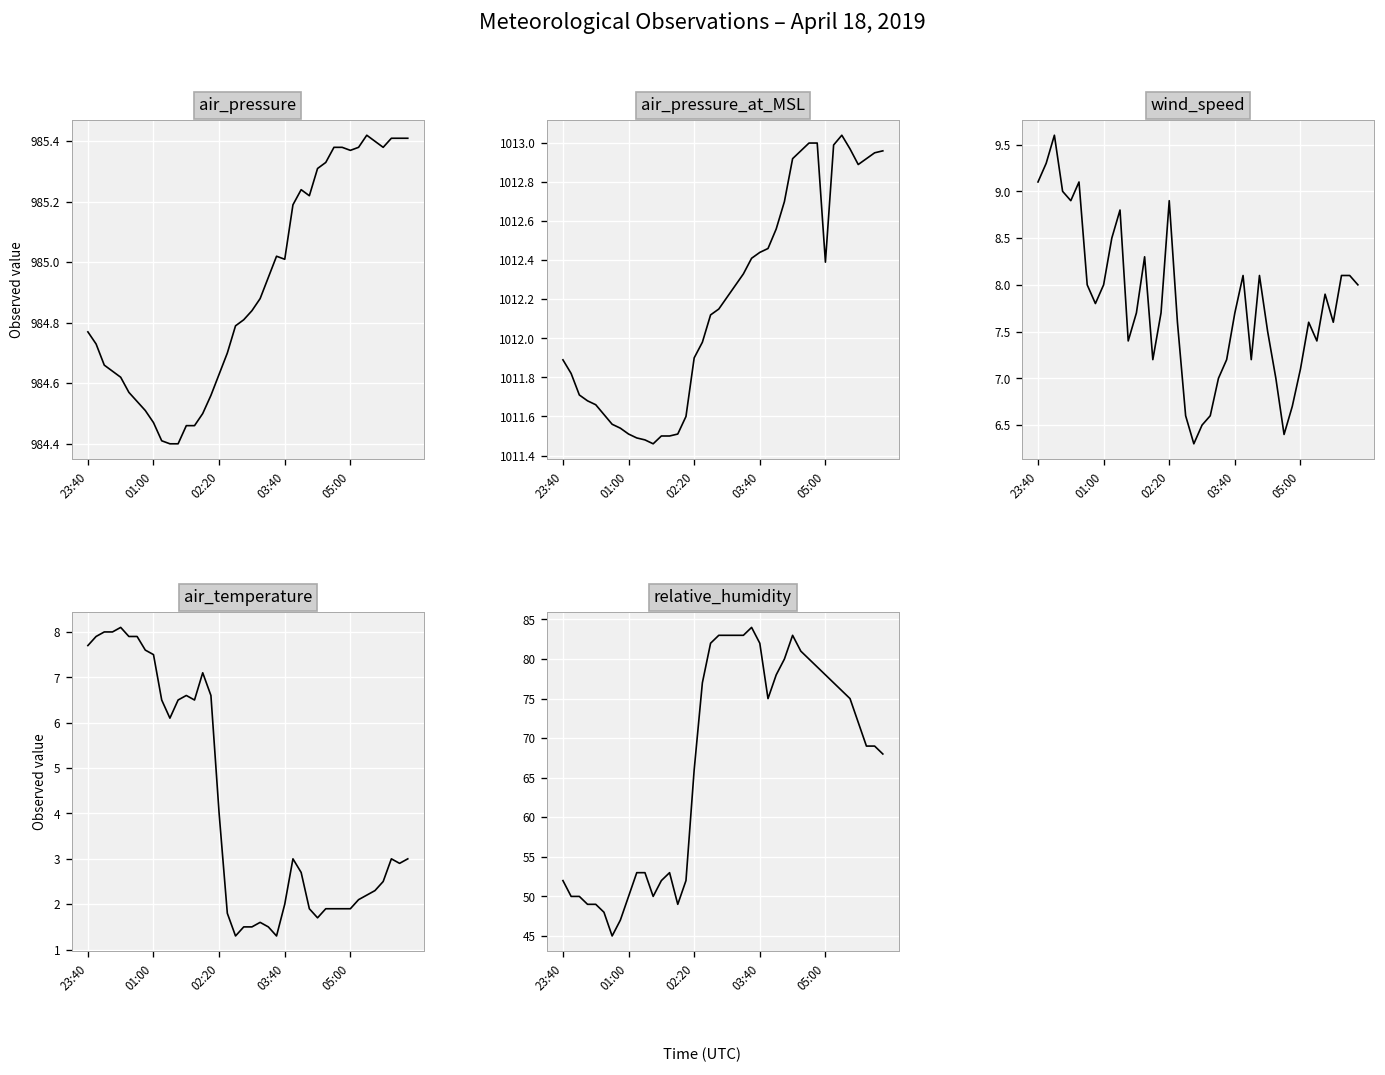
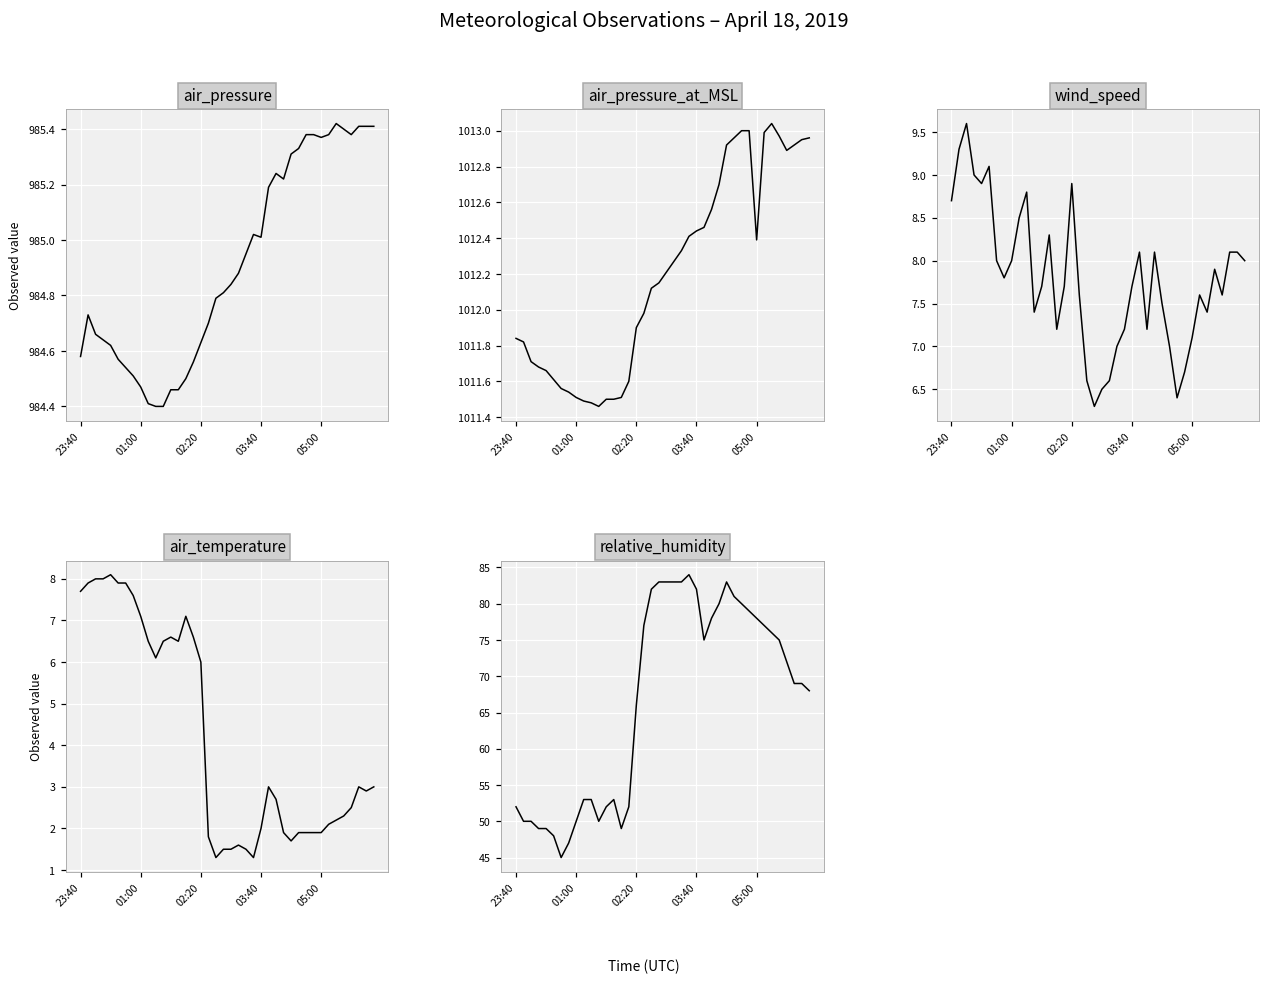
air_pressure, 23:40: 984.77 -> 984.58
air_pressure_at_MSL, 23:40: 1011.89 -> 1011.84
wind_speed, 23:40: 9.1 -> 8.7
air_temperature, 01:00: 7.5 -> 7.1
air_temperature, 02:20: 4 -> 6
